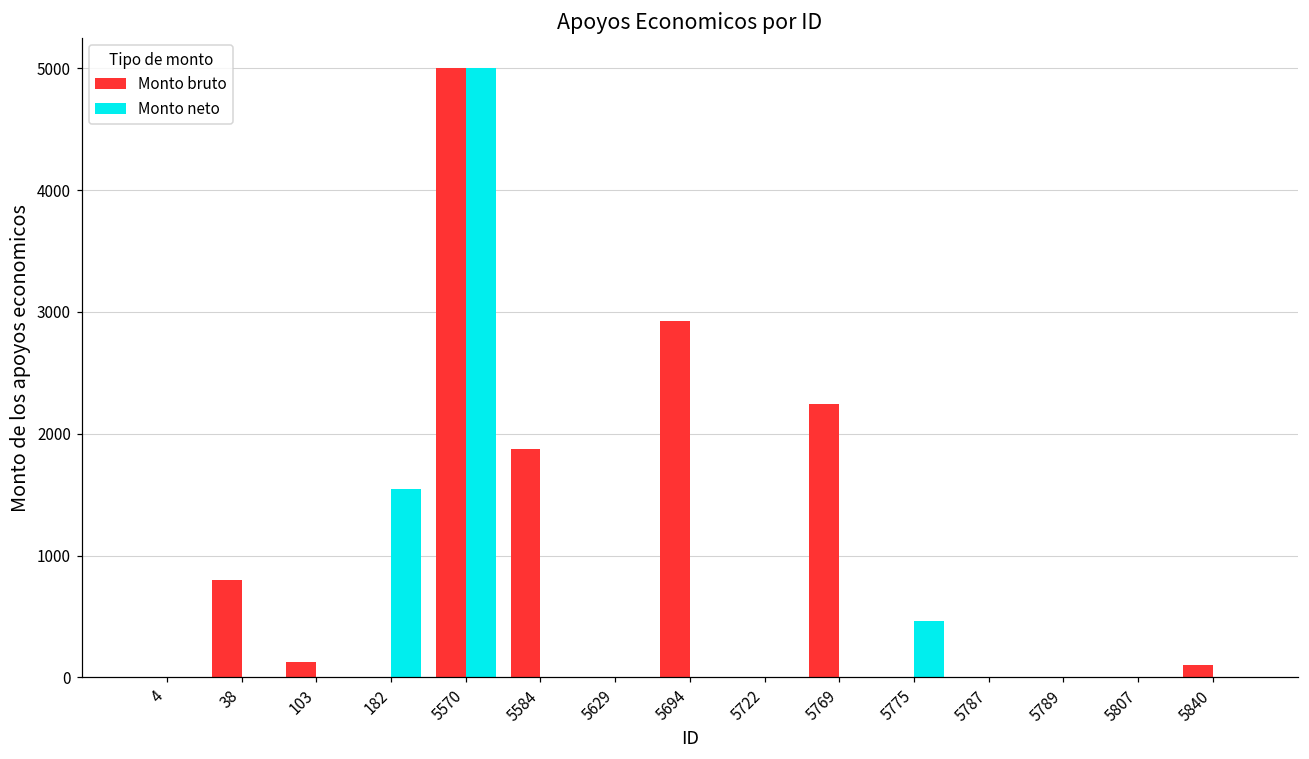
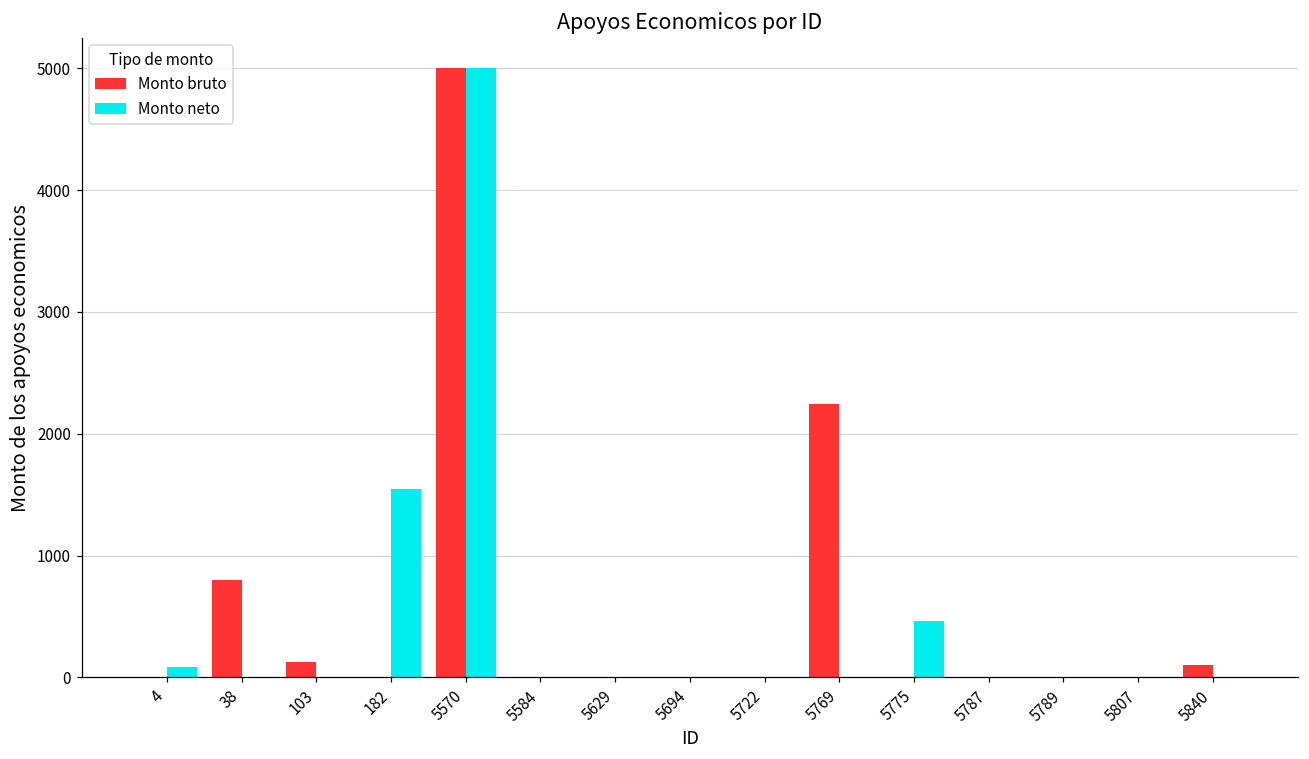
Monto neto, 4: 0 -> 90
Monto bruto, 5584: 1870 -> 0
Monto bruto, 5694: 2920 -> 0
